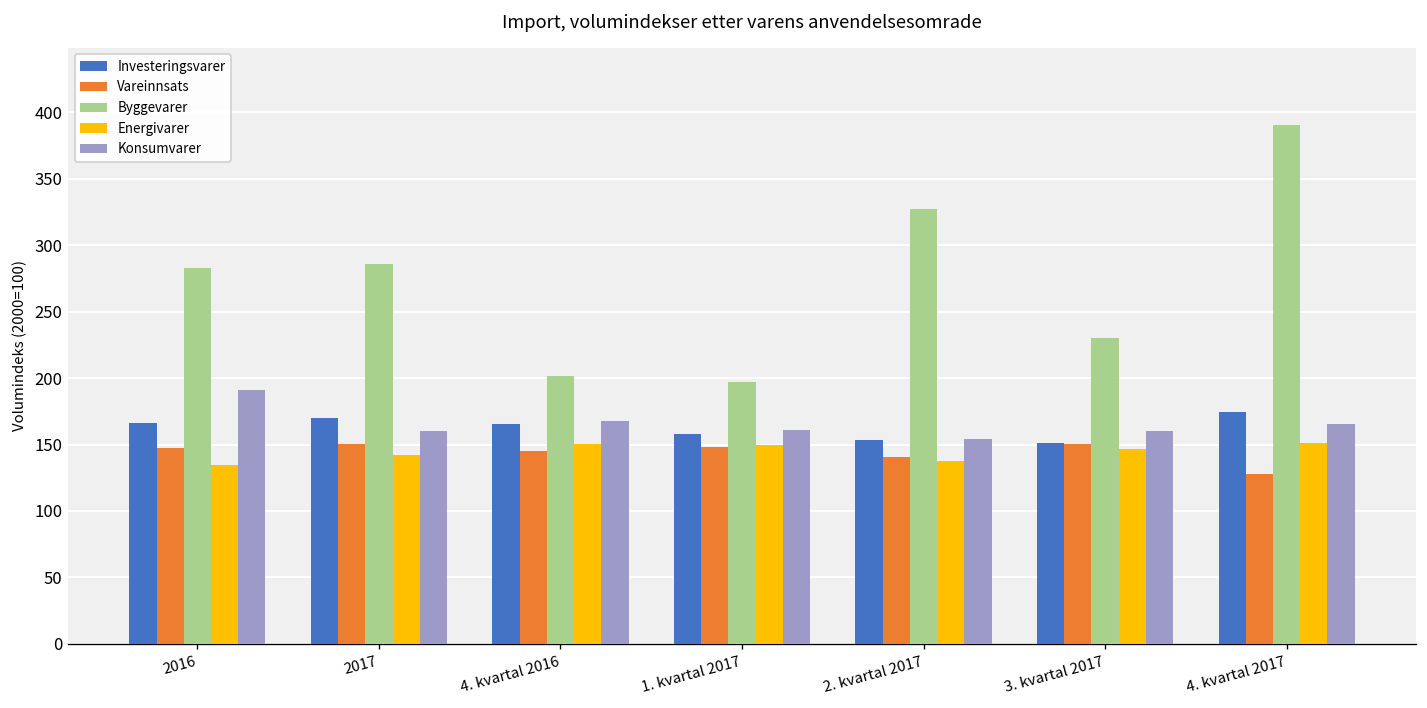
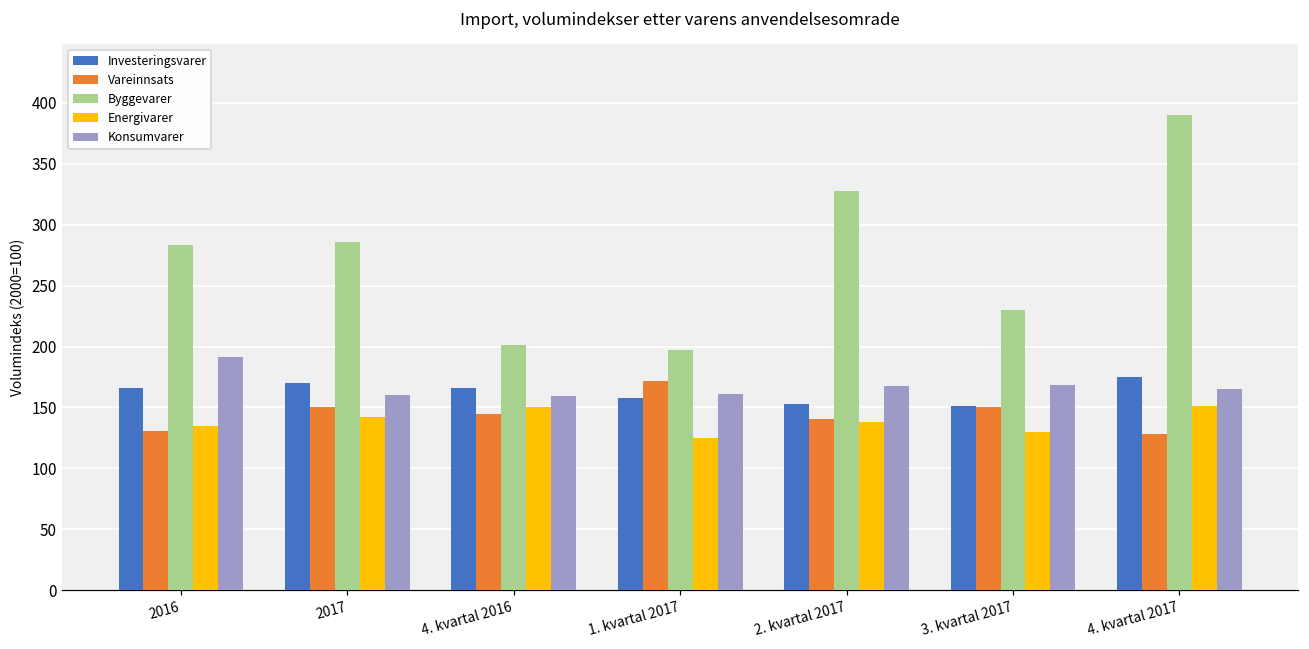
Vareinnsats, 2016: 148 -> 131
Konsumvarer, 4. kvartal 2016: 168 -> 160
Vareinnsats, 1. kvartal 2017: 148 -> 172
Energivarer, 1. kvartal 2017: 150 -> 125
Konsumvarer, 2. kvartal 2017: 154 -> 167
Energivarer, 3. kvartal 2017: 147 -> 130
Konsumvarer, 3. kvartal 2017: 160 -> 168
